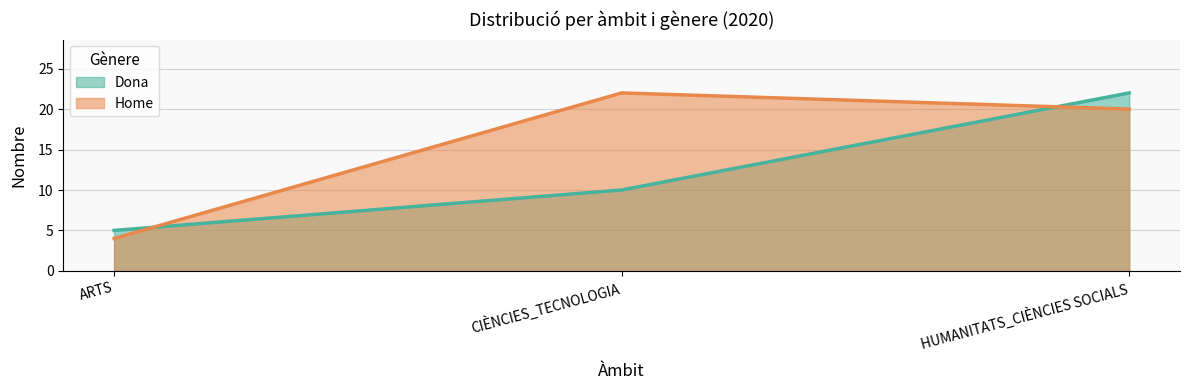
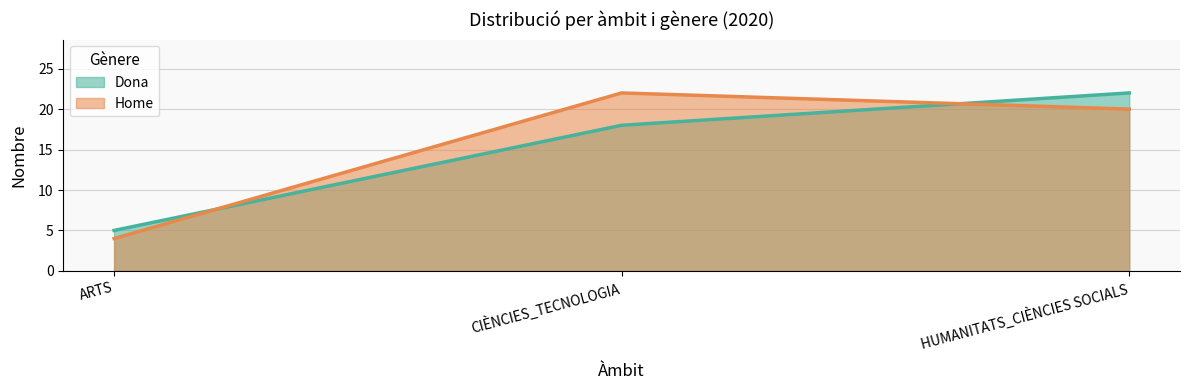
Dona, CIÈNCIES_TECNOLOGIA: 10 -> 18
